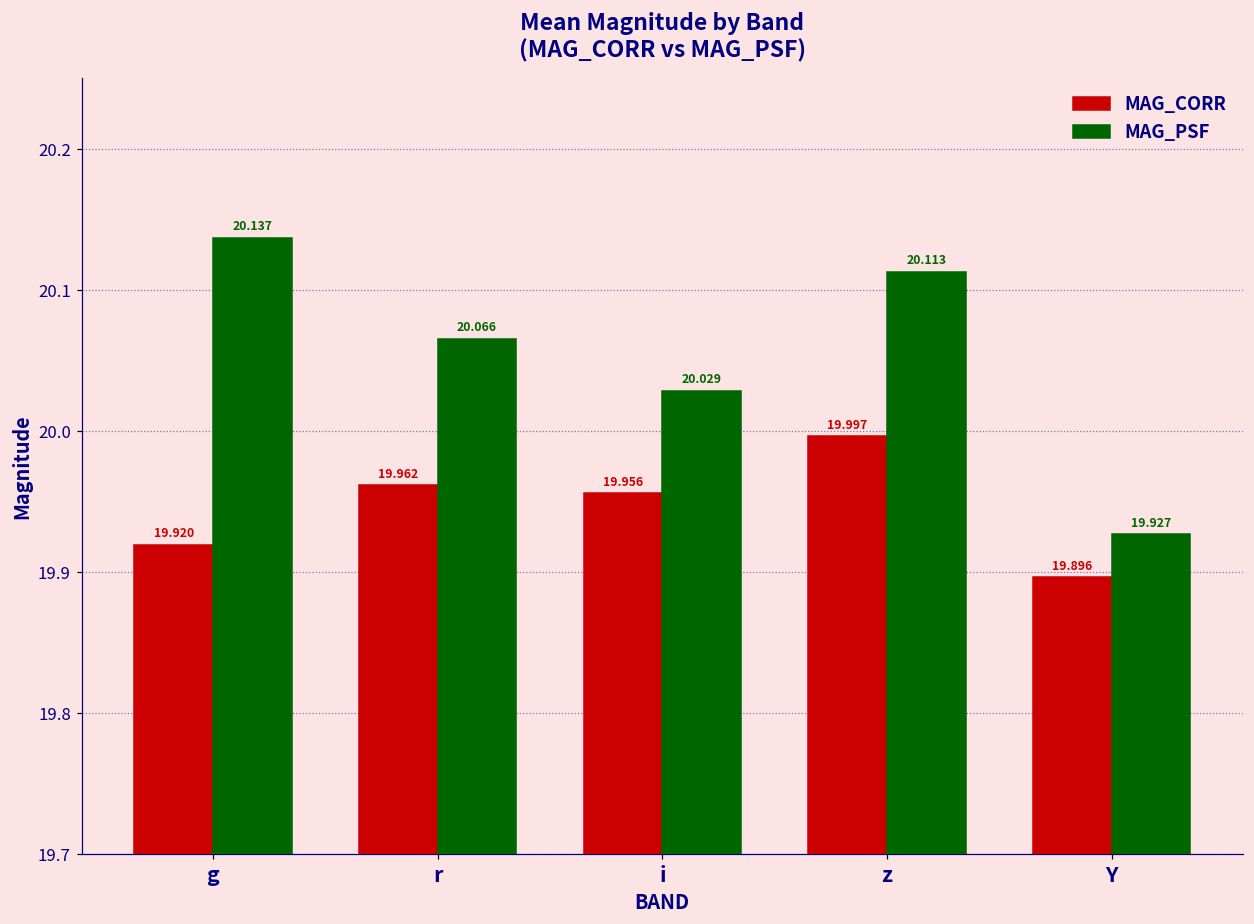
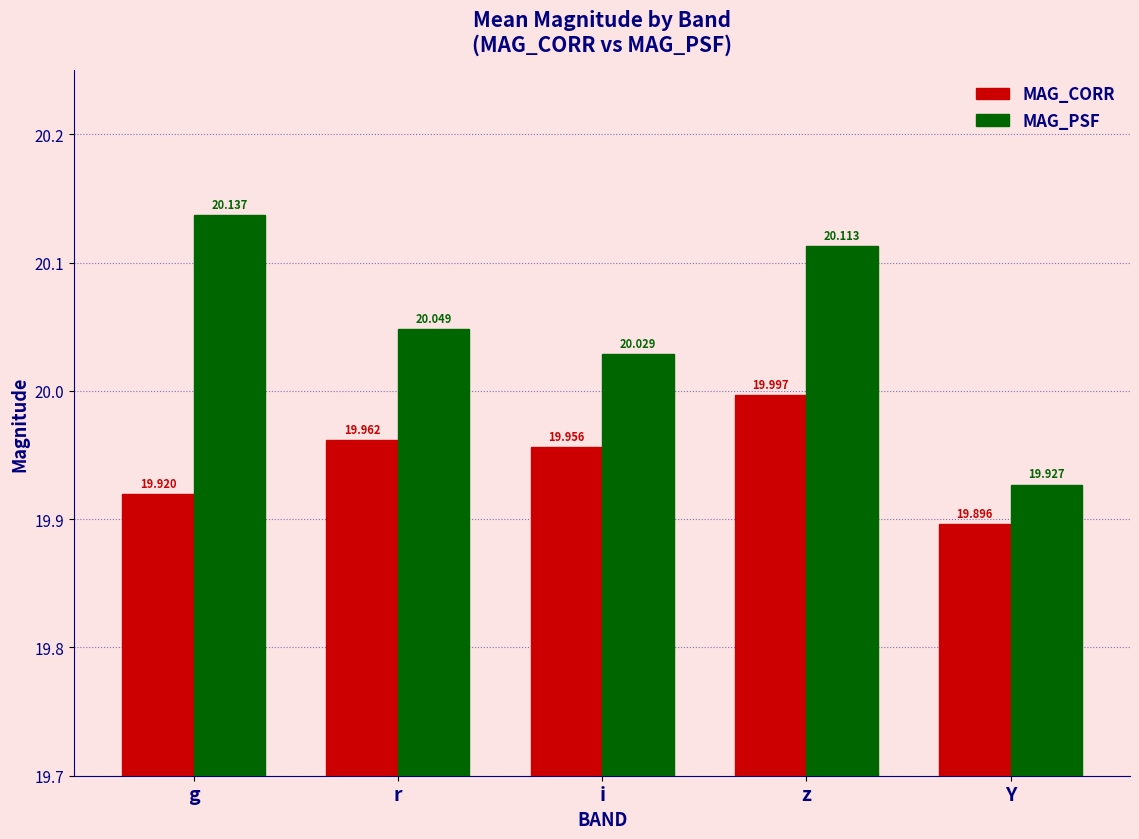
MAG_PSF, r: 20.066 -> 20.049
